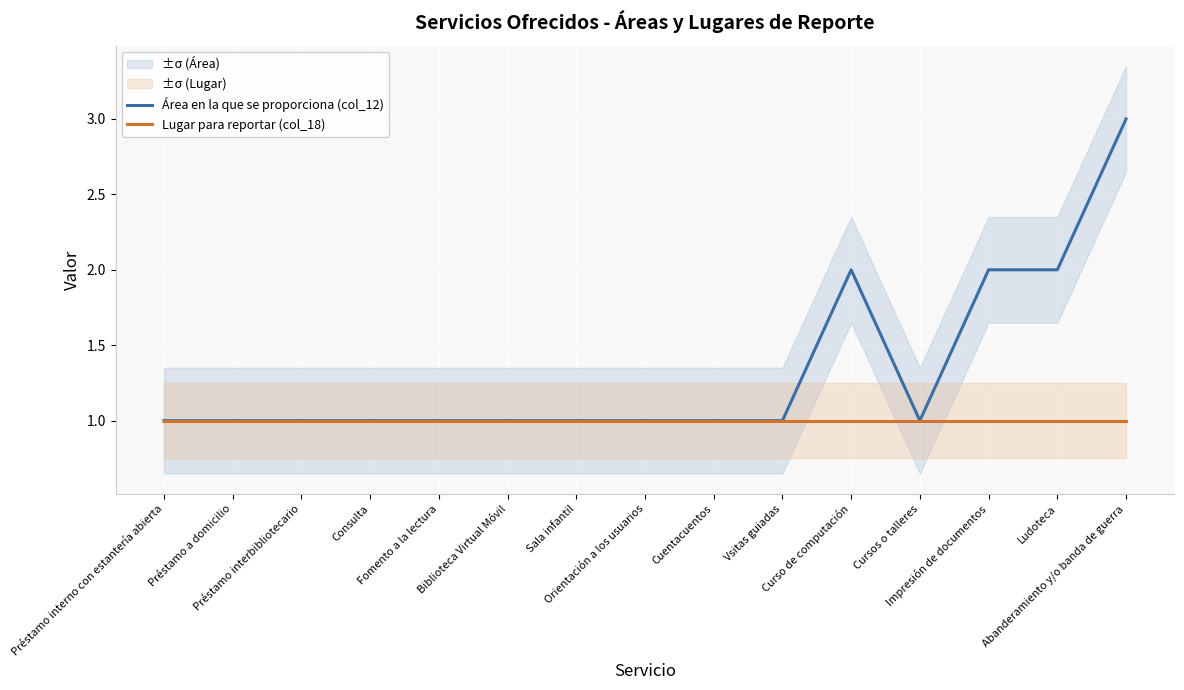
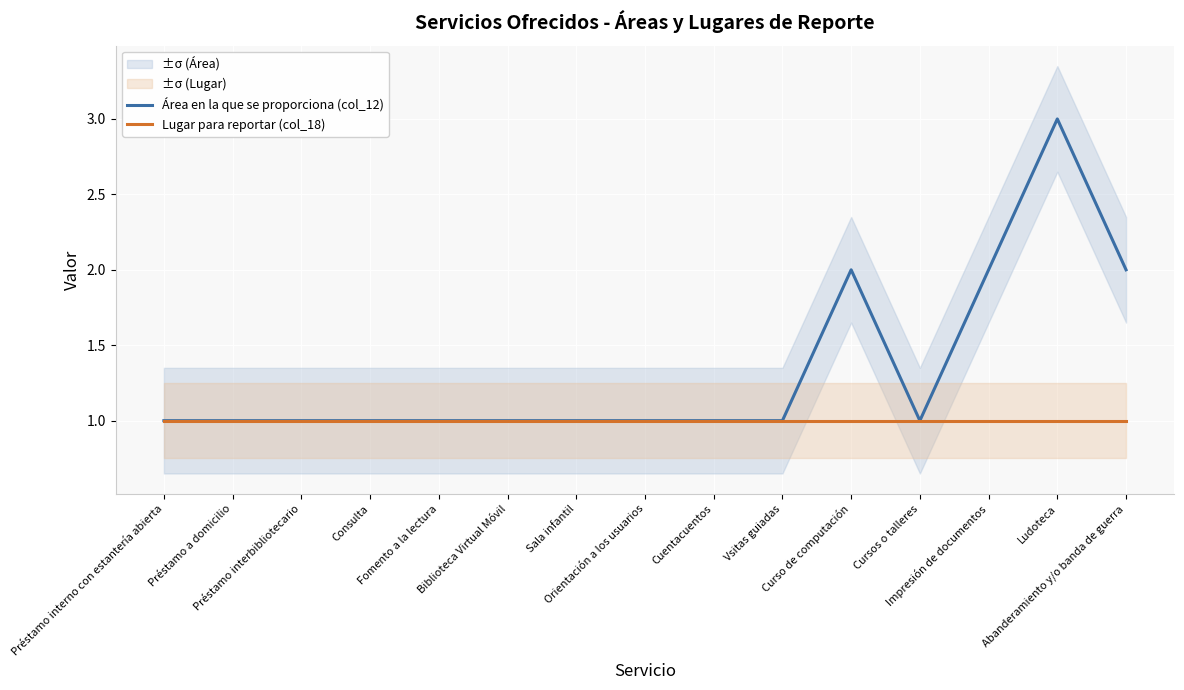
Área en la que se proporciona (col_12), Ludoteca: 2 -> 3
Área en la que se proporciona (col_12), Abanderamiento y/o banda de guerra: 3 -> 2
